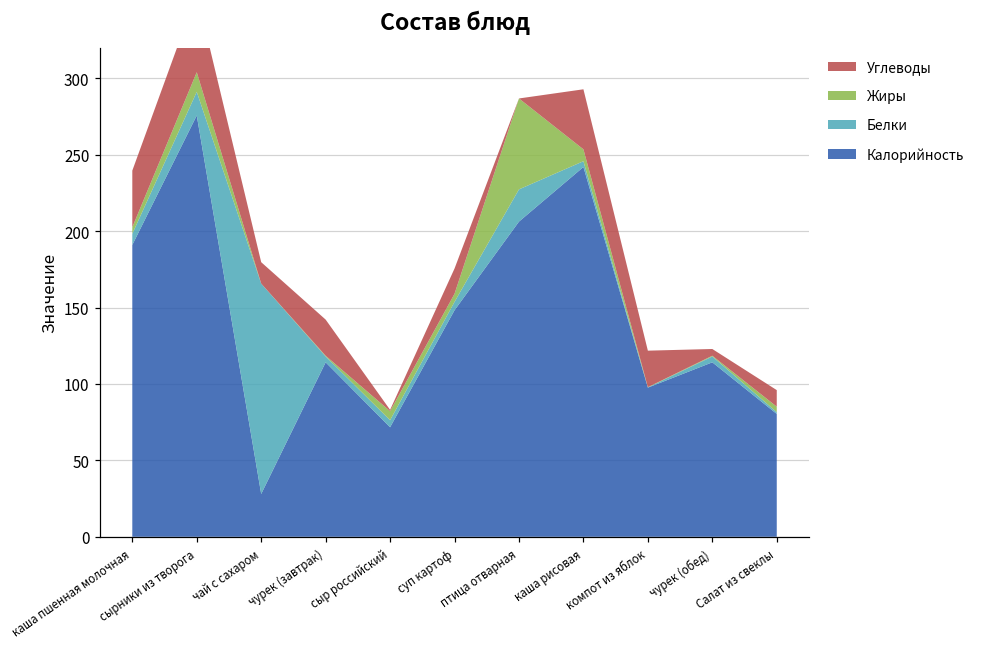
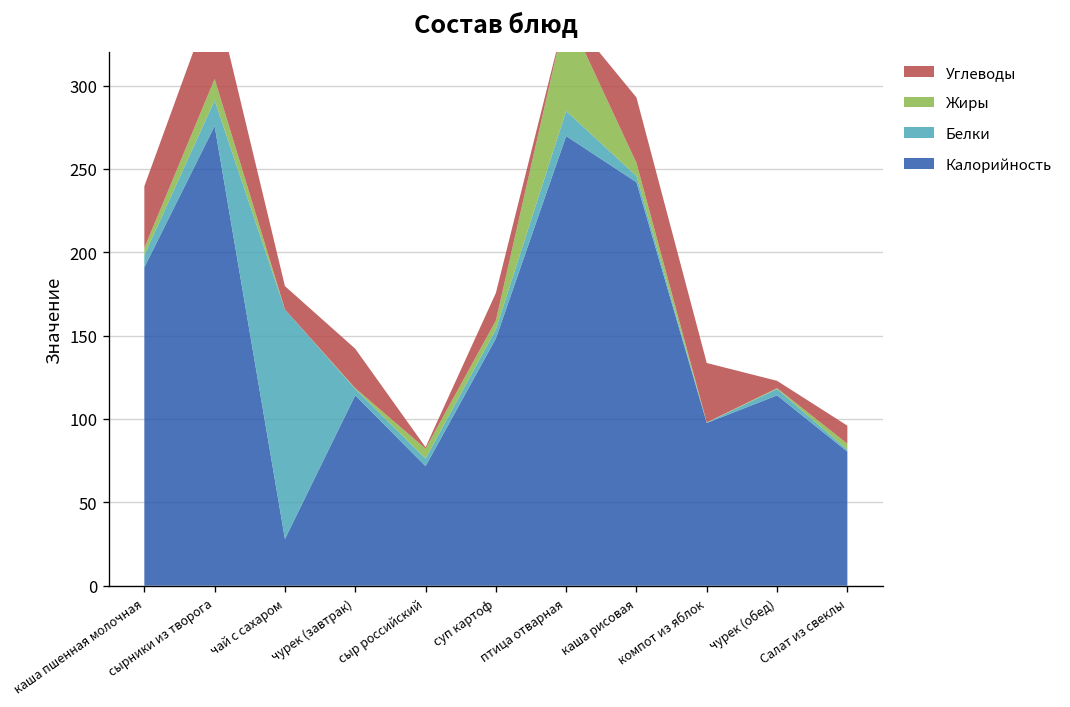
Калорийность, птица отварная: 206 -> 270
Белки, птица отварная: 21 -> 15
Углеводы, компот из яблок: 24 -> 36
